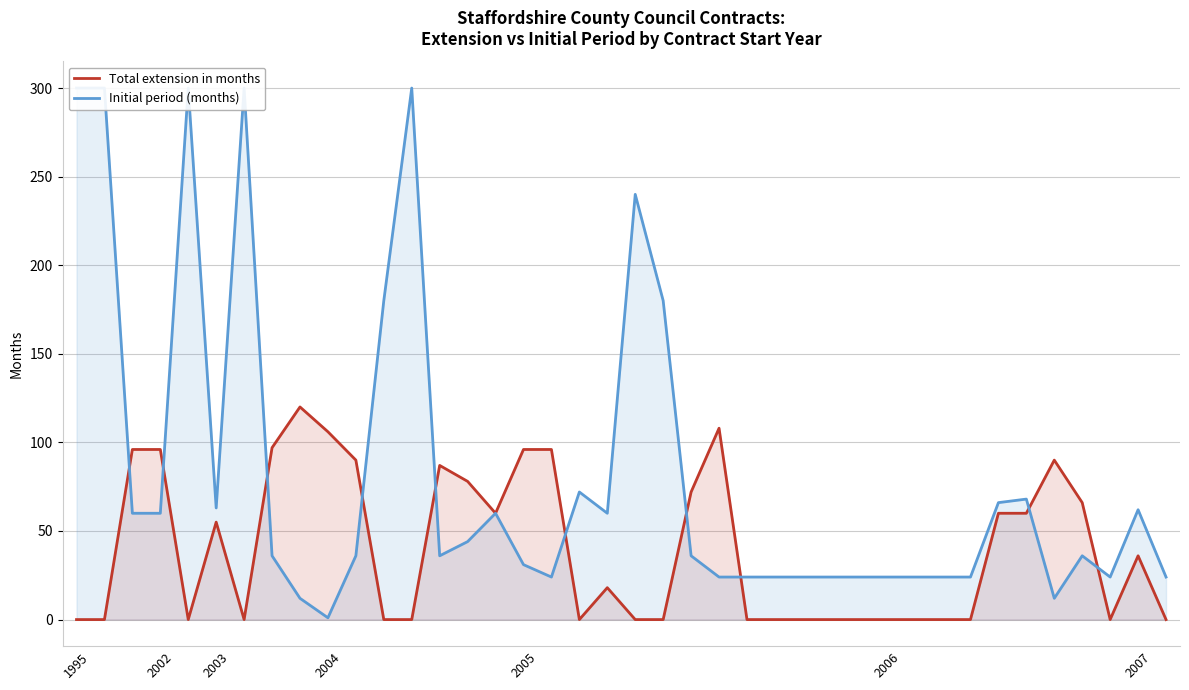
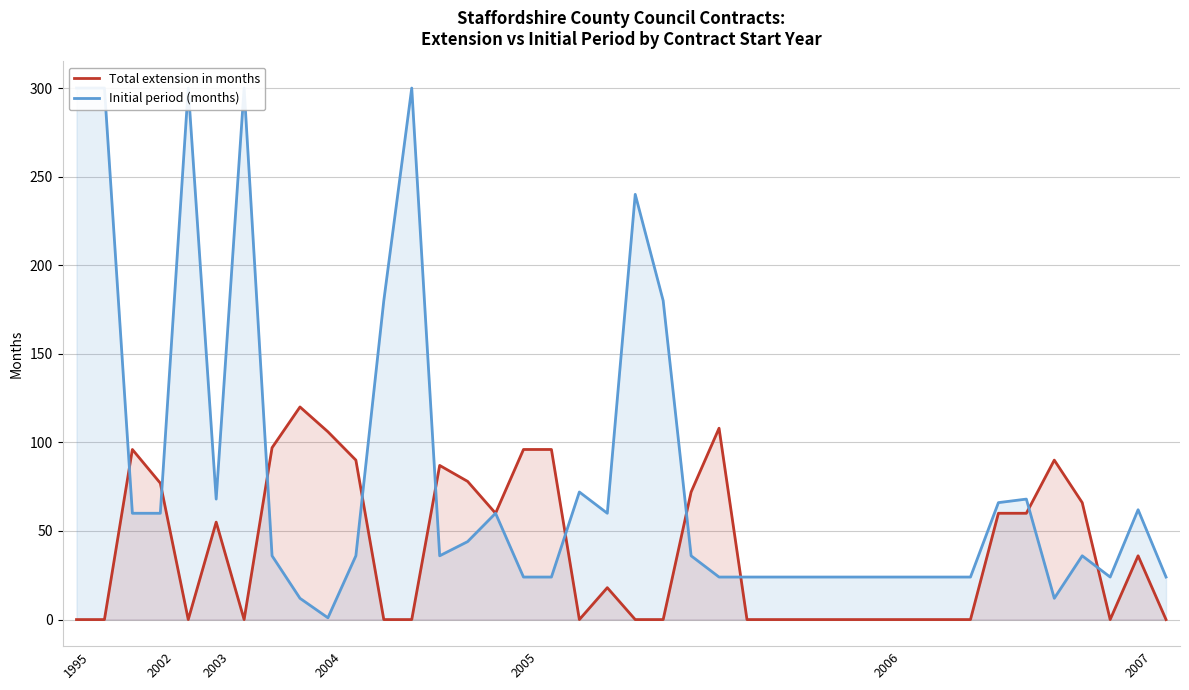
Total extension in months, 2002: 96 -> 77
Initial period (months), 2003: 63 -> 68
Initial period (months), 2005: 31 -> 24
